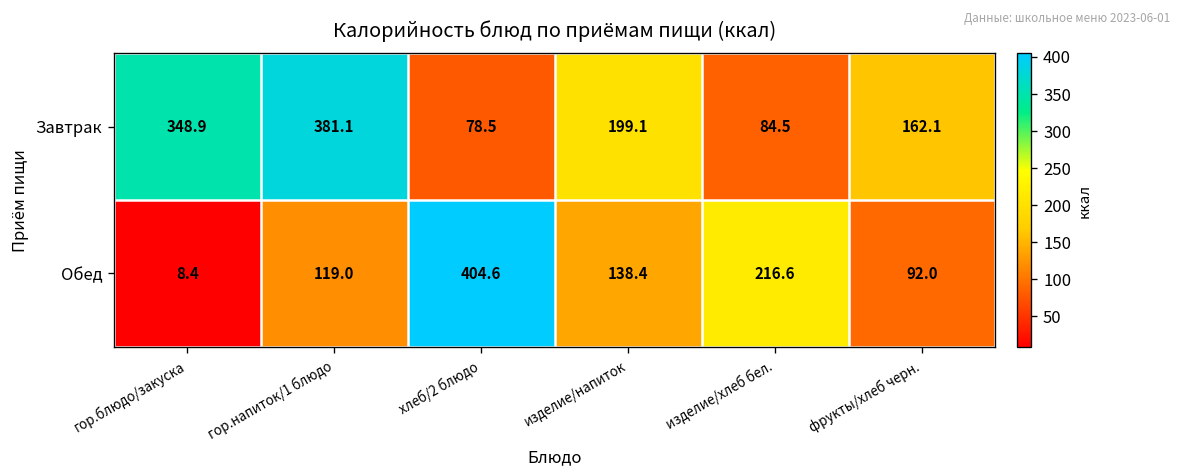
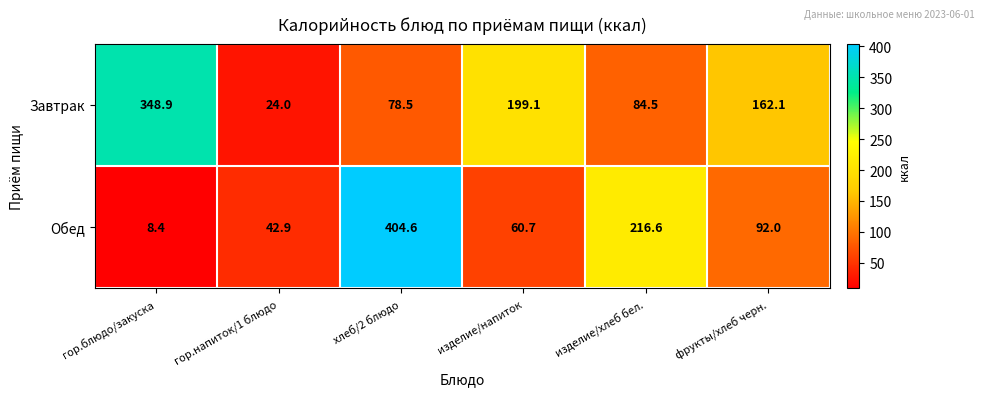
Завтрак, гор.напиток/1 блюдо: 381.1 -> 24.0
Обед, гор.напиток/1 блюдо: 119.0 -> 42.9
Обед, изделие/напиток: 138.4 -> 60.7
